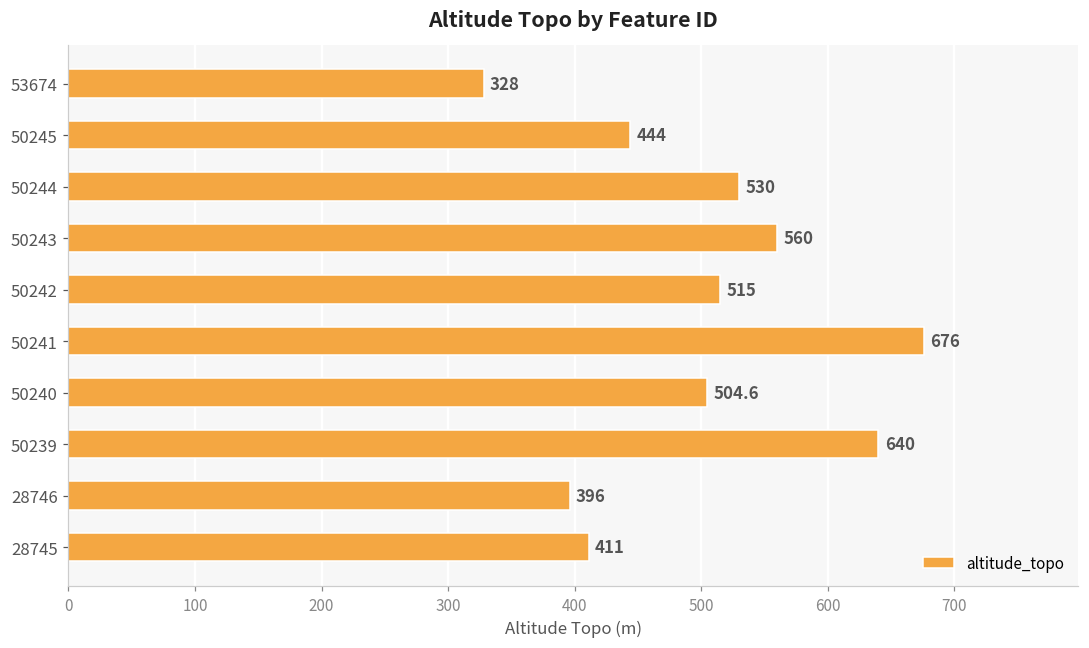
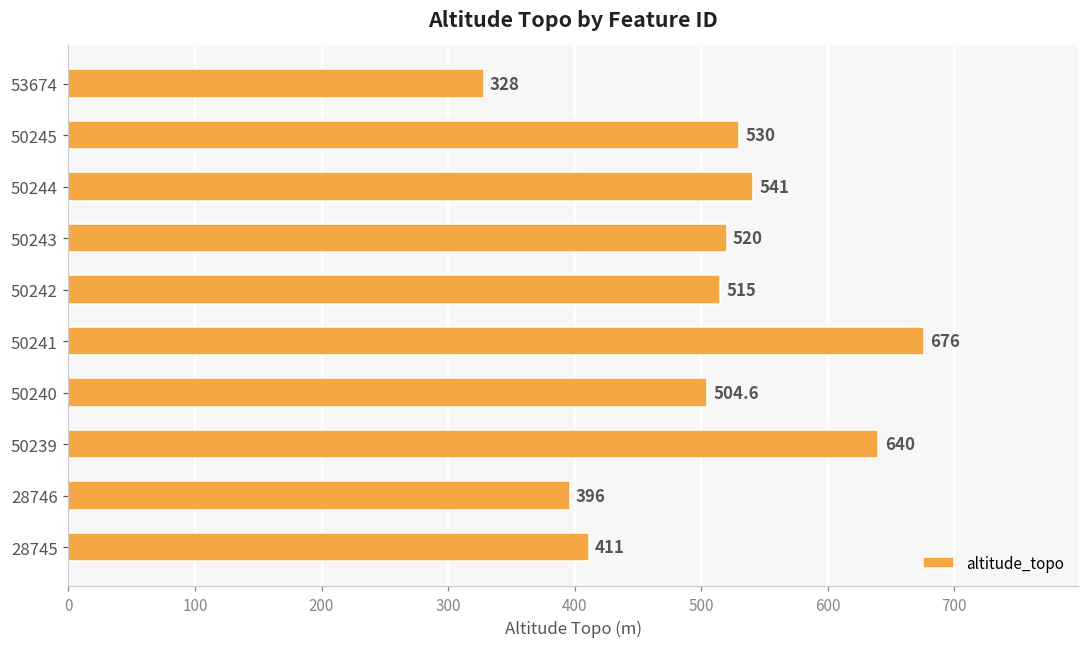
50245: 444 -> 530
50244: 530 -> 541
50243: 560 -> 520
